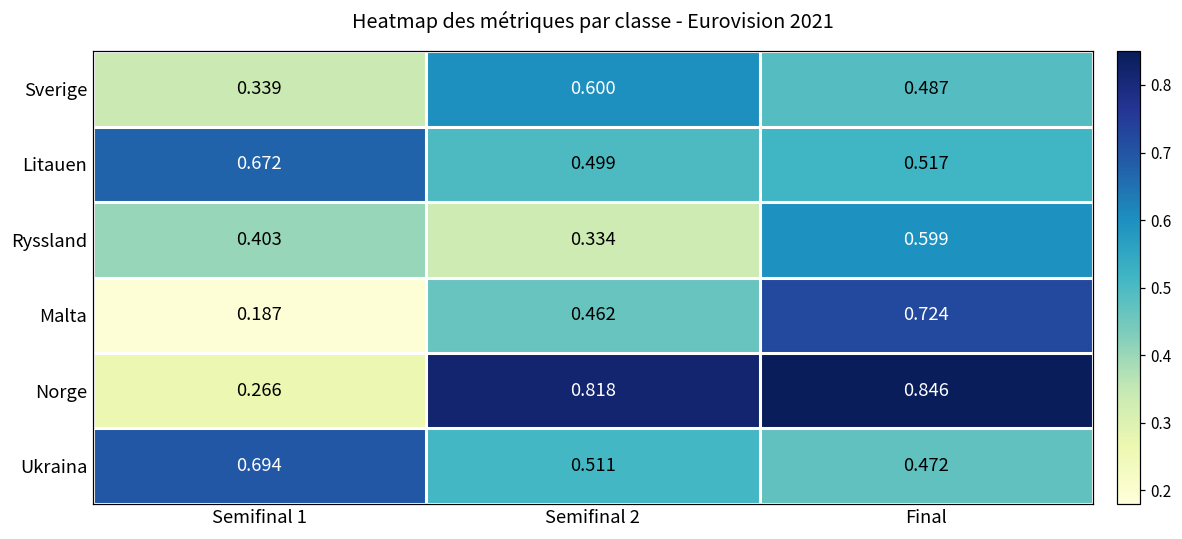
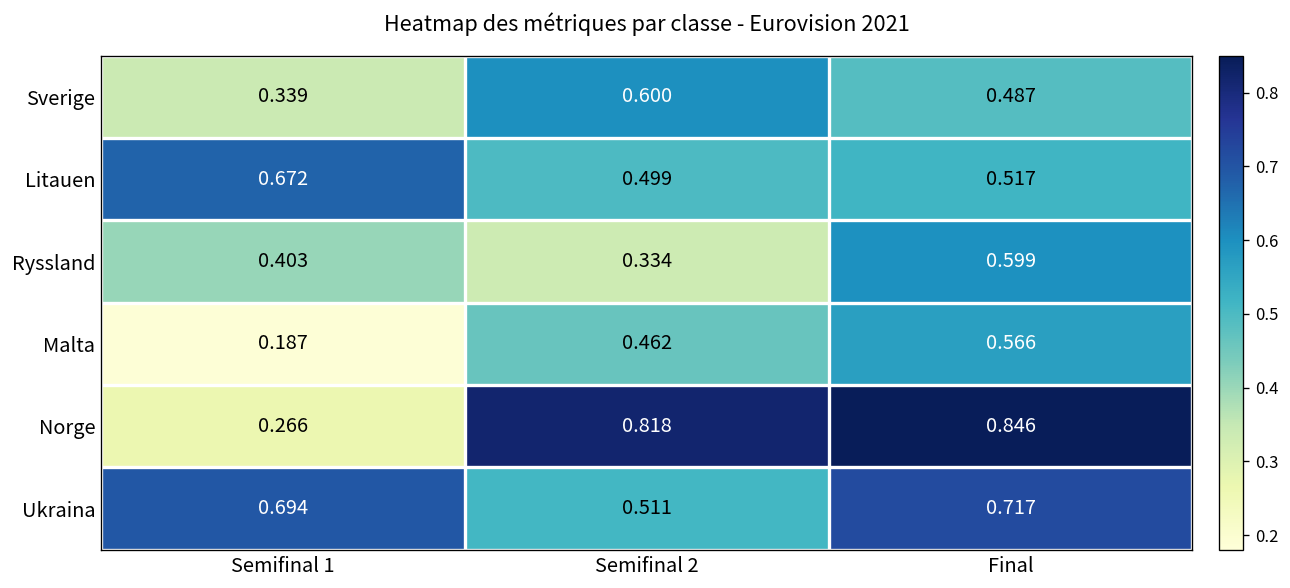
Malta, Final: 0.724 -> 0.566
Ukraina, Final: 0.472 -> 0.717
